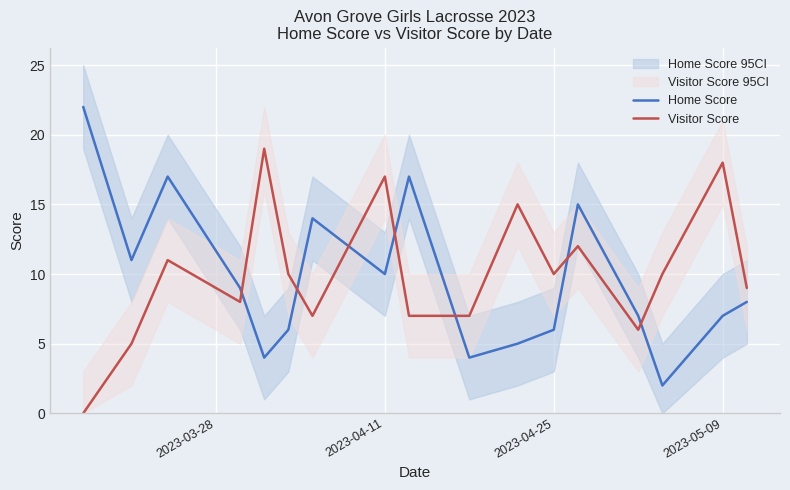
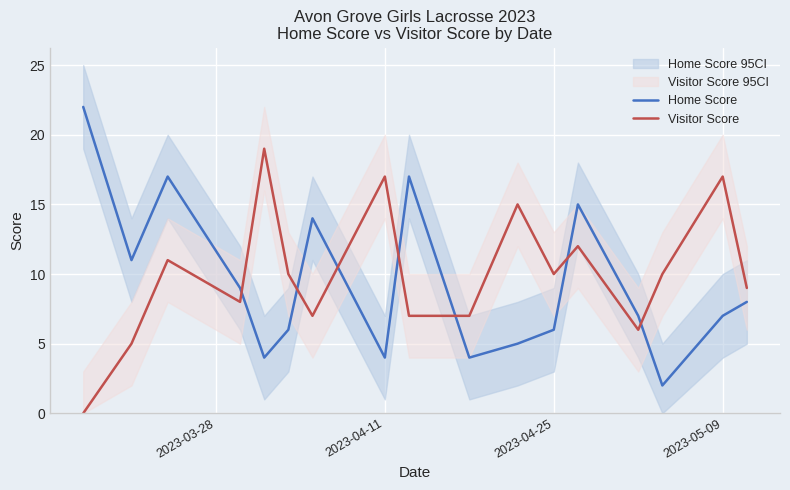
Home Score, 2023-04-11: 10 -> 4
Visitor Score, 2023-05-09: 18 -> 17
